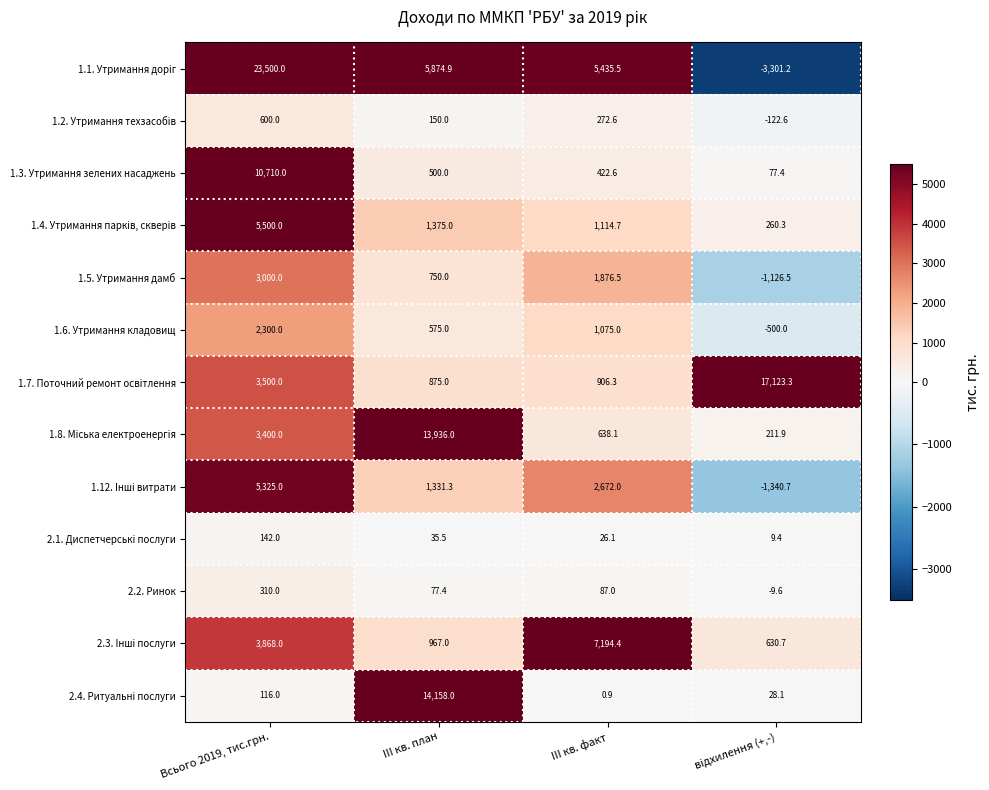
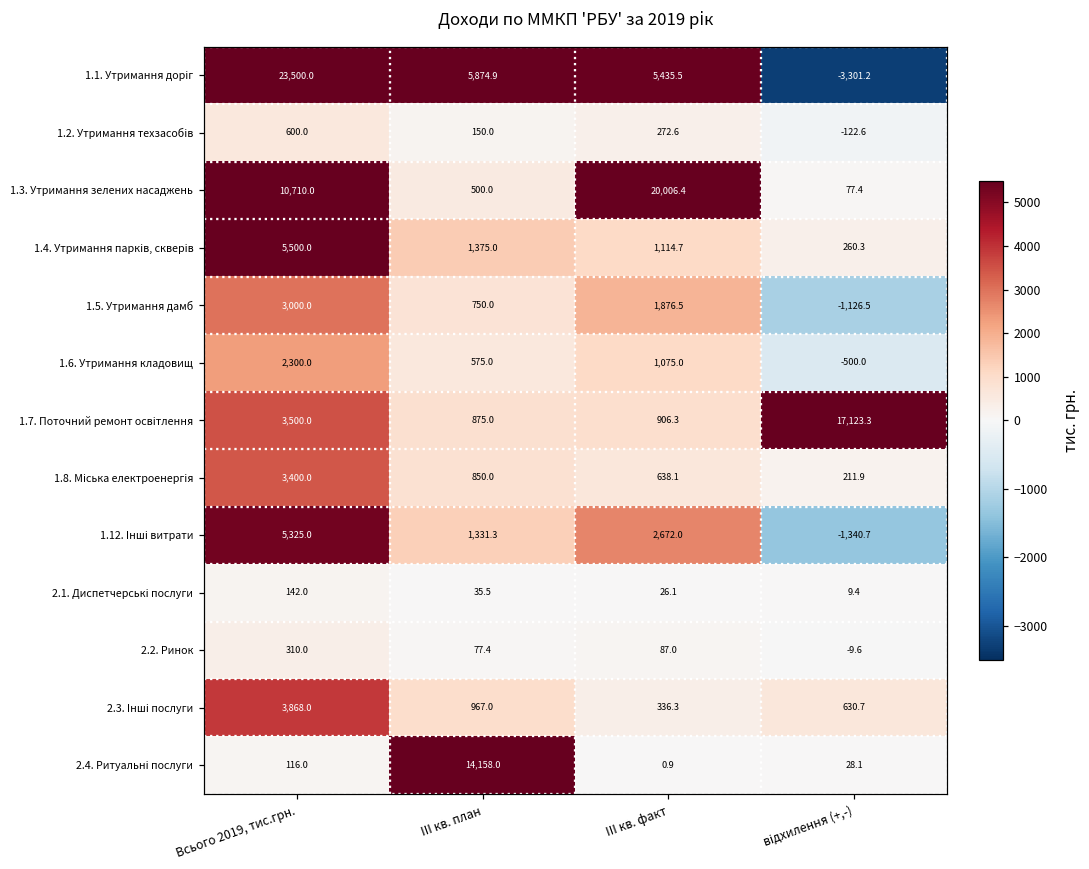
1.3. Утримання зелених насаджень, IІI кв. факт: 422.6 -> 20,006.4
1.8. Міська електроенергія, IІI кв. план: 13,936.0 -> 850.0
2.3. Інші послуги, IІI кв. факт: 7,194.4 -> 336.3
